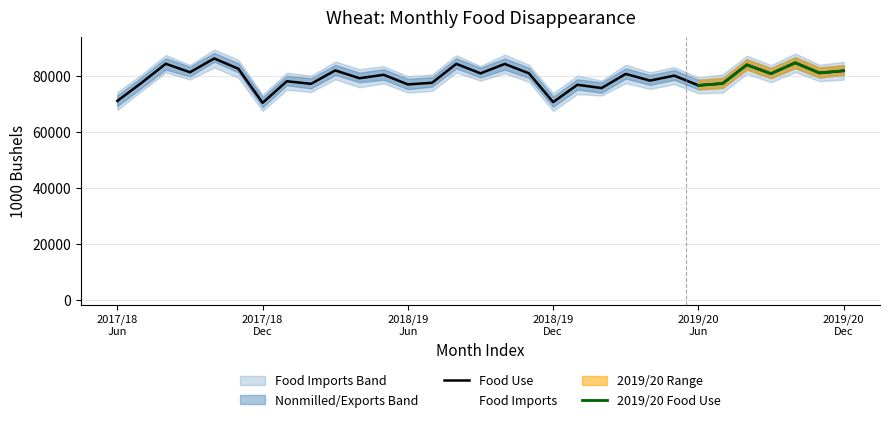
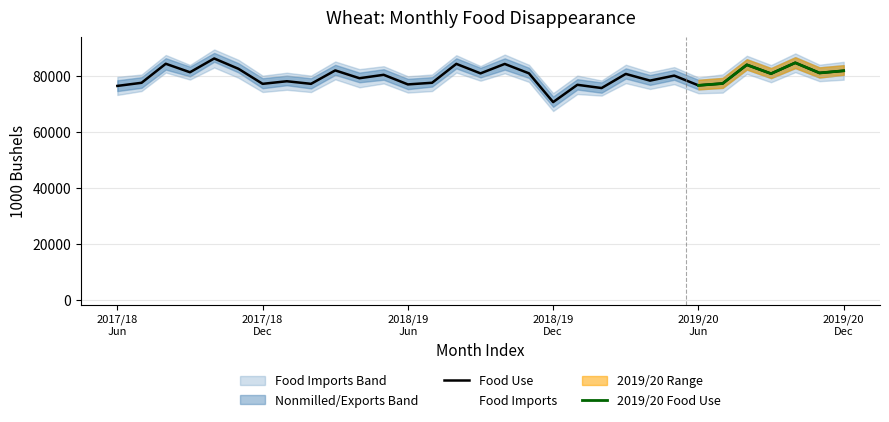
Food Use, 2017/18 Jun: 71000 -> 77000
Food Use, 2017/18 Dec: 71000 -> 77000
